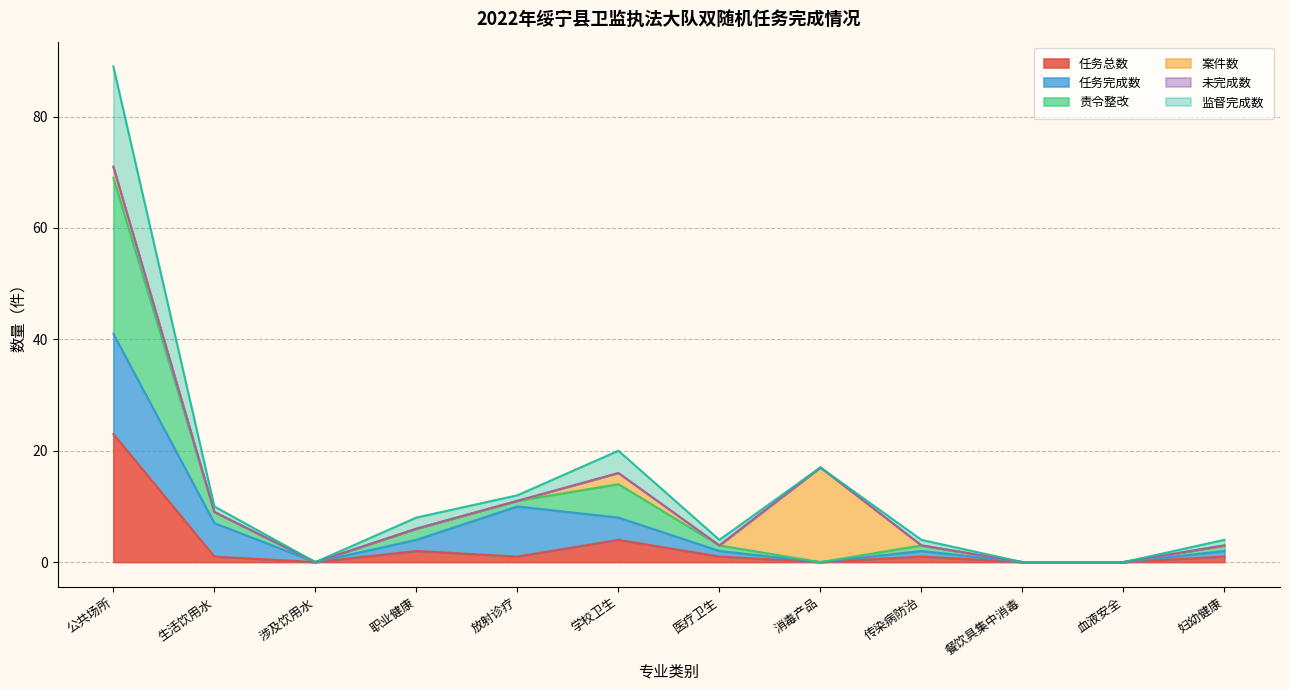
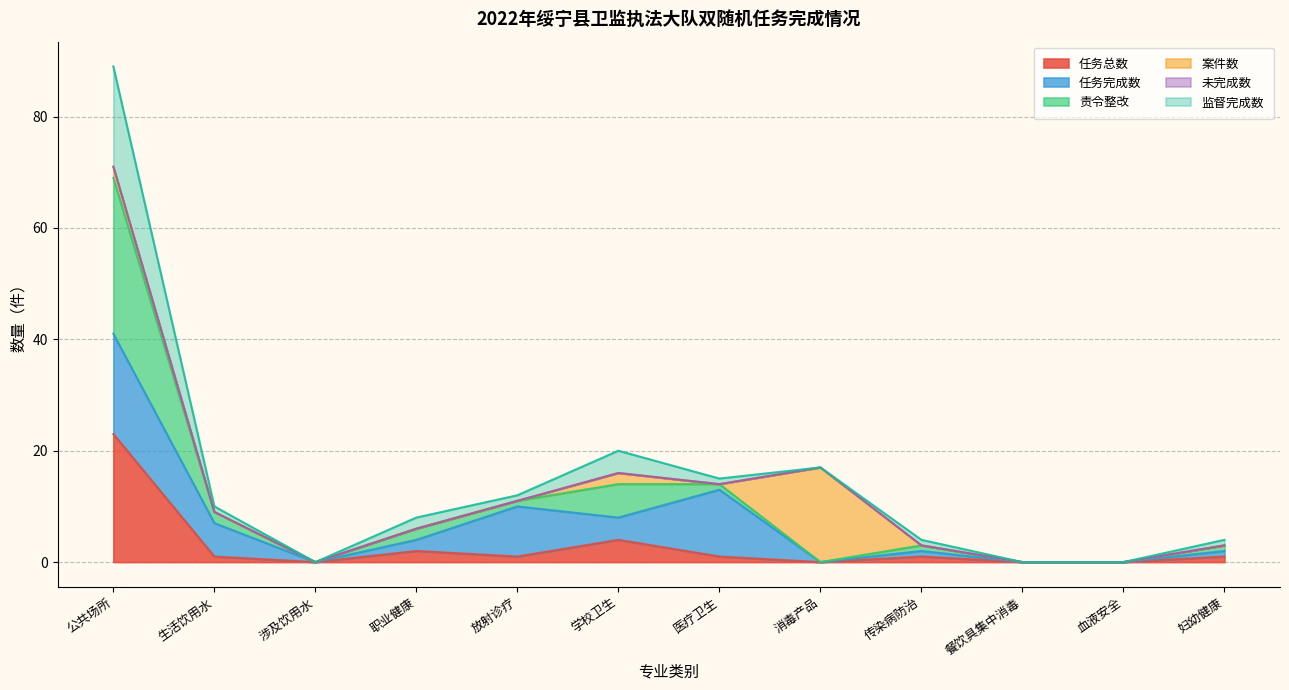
任务完成数, 医疗卫生: 1 -> 12
